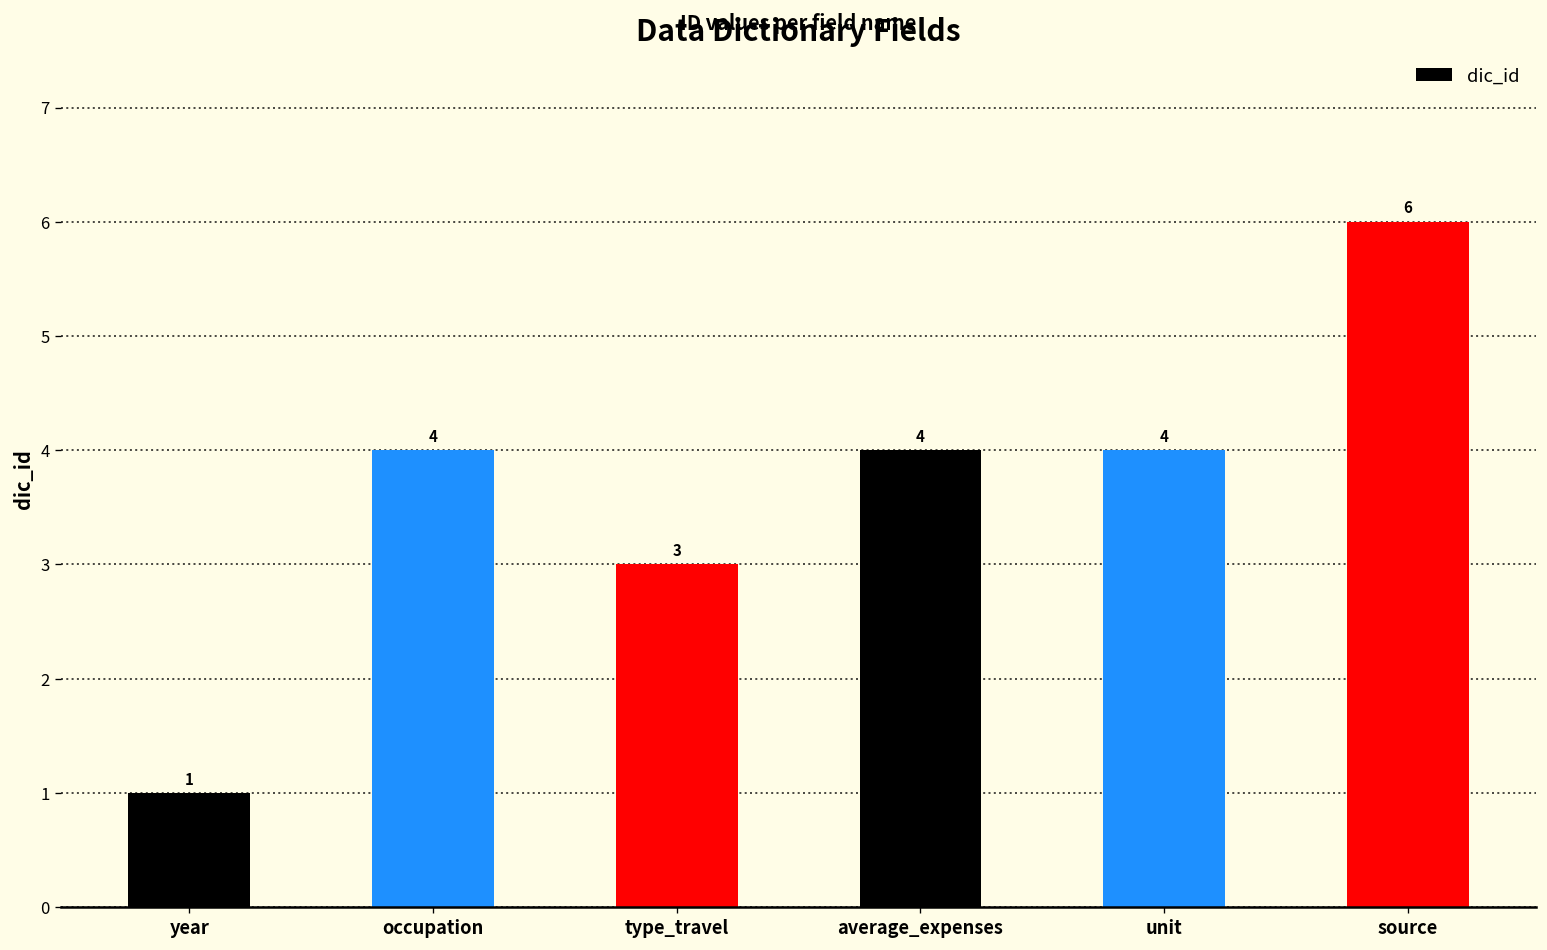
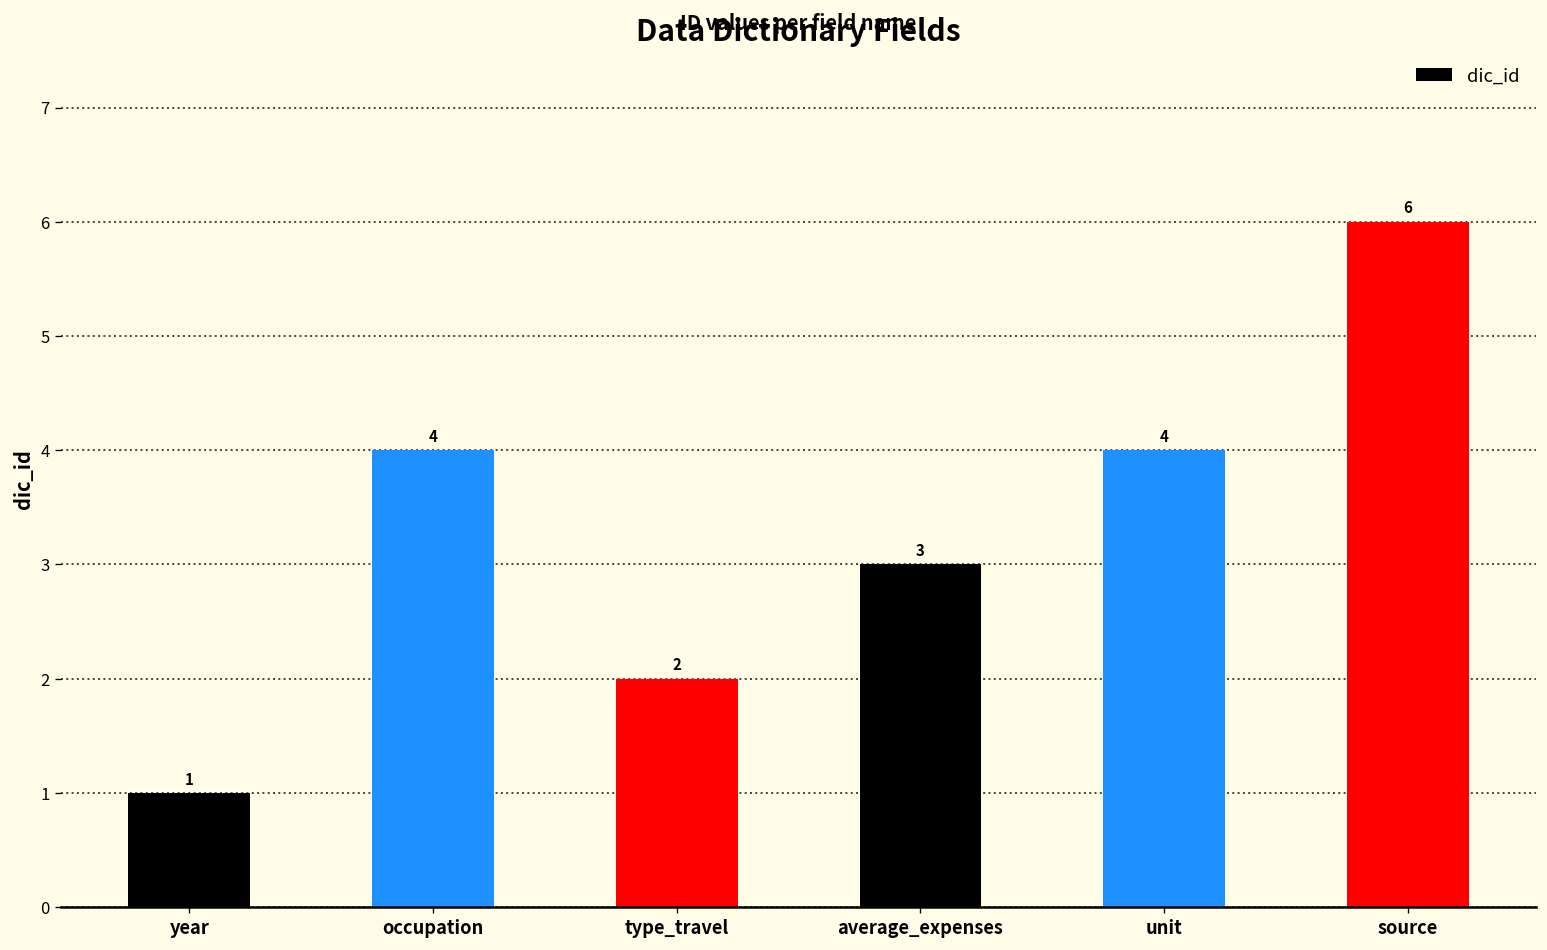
type_travel: 3 -> 2
average_expenses: 4 -> 3
